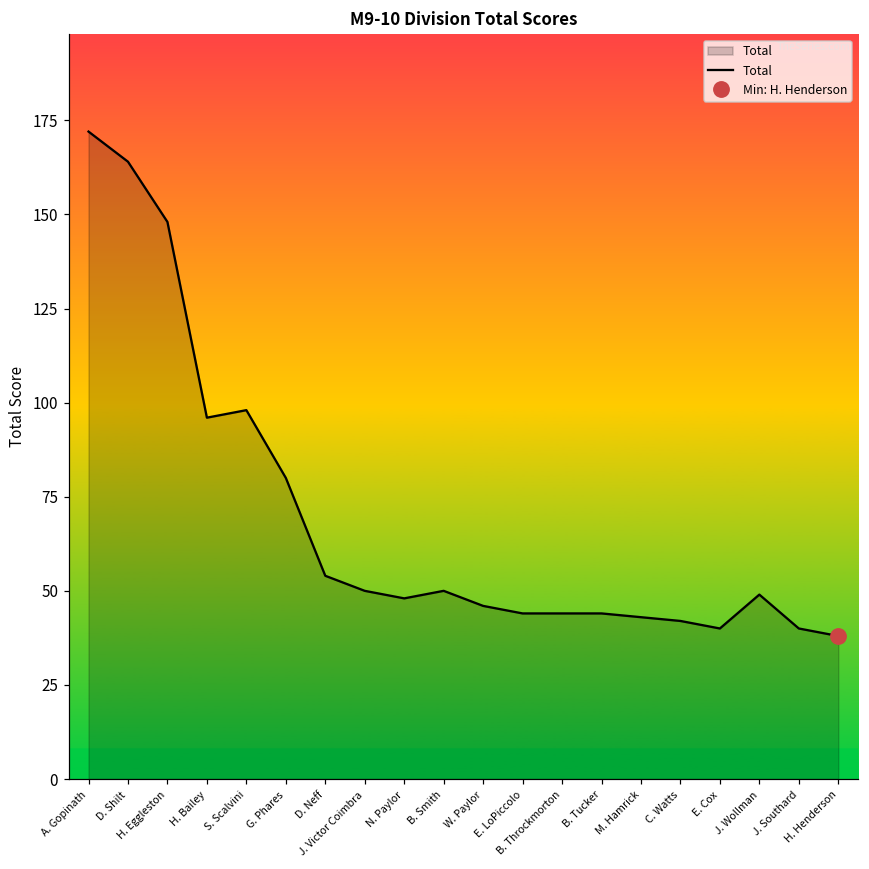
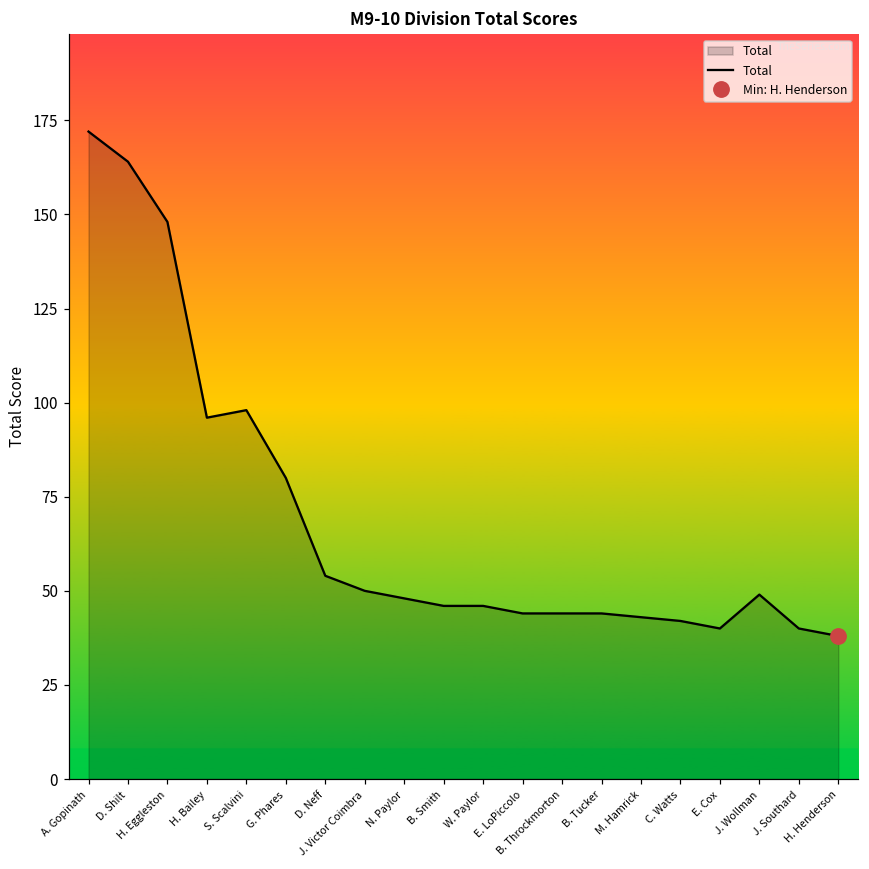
Total, B. Smith: 50 -> 46
